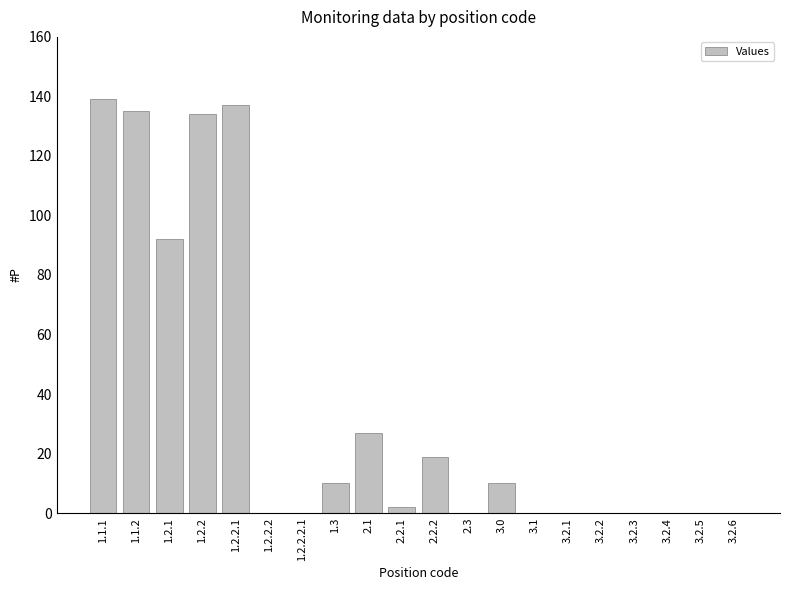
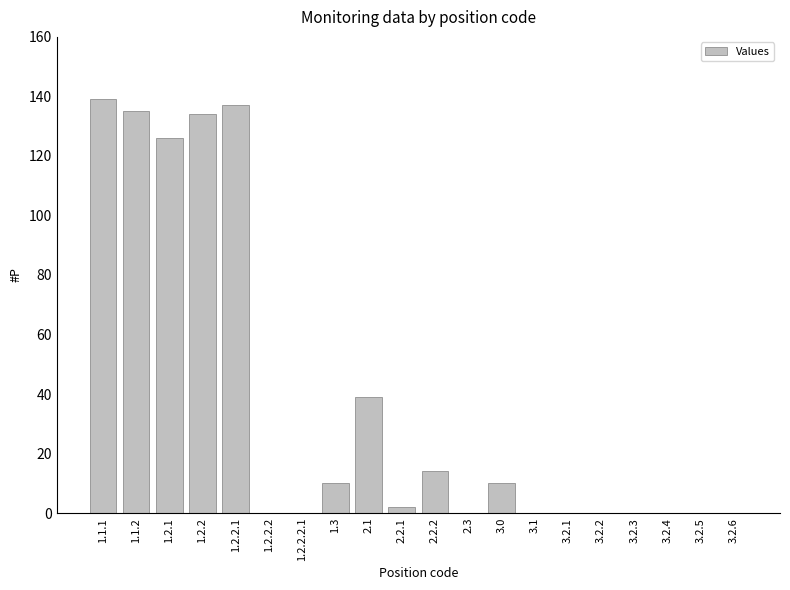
1.2.1: 92 -> 126
2.1: 27 -> 39
2.2.2: 19 -> 14
